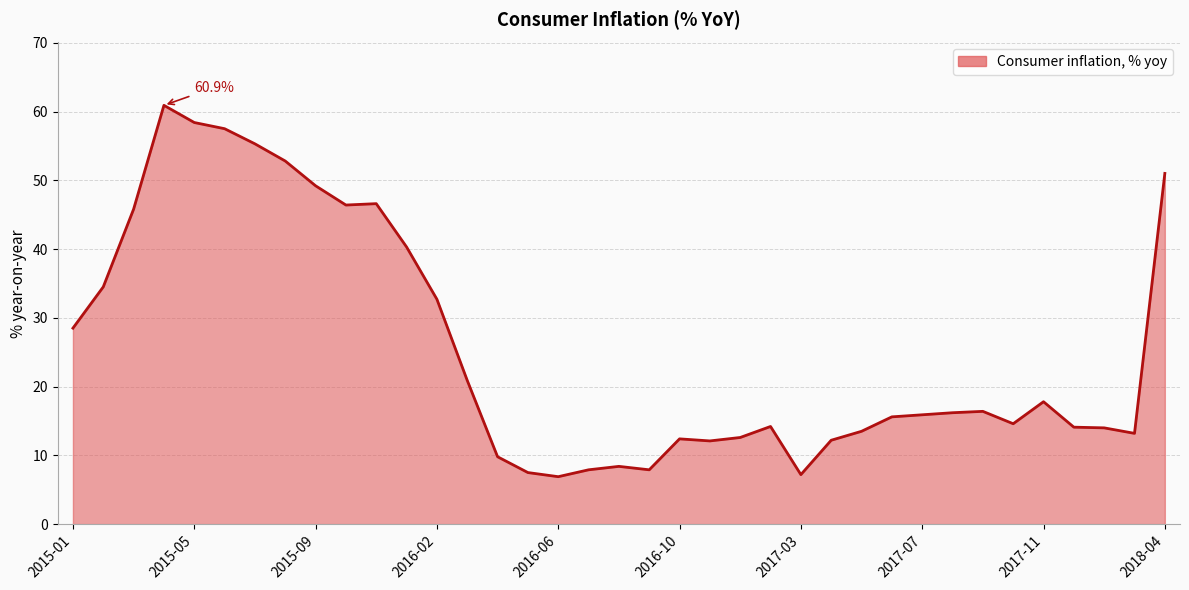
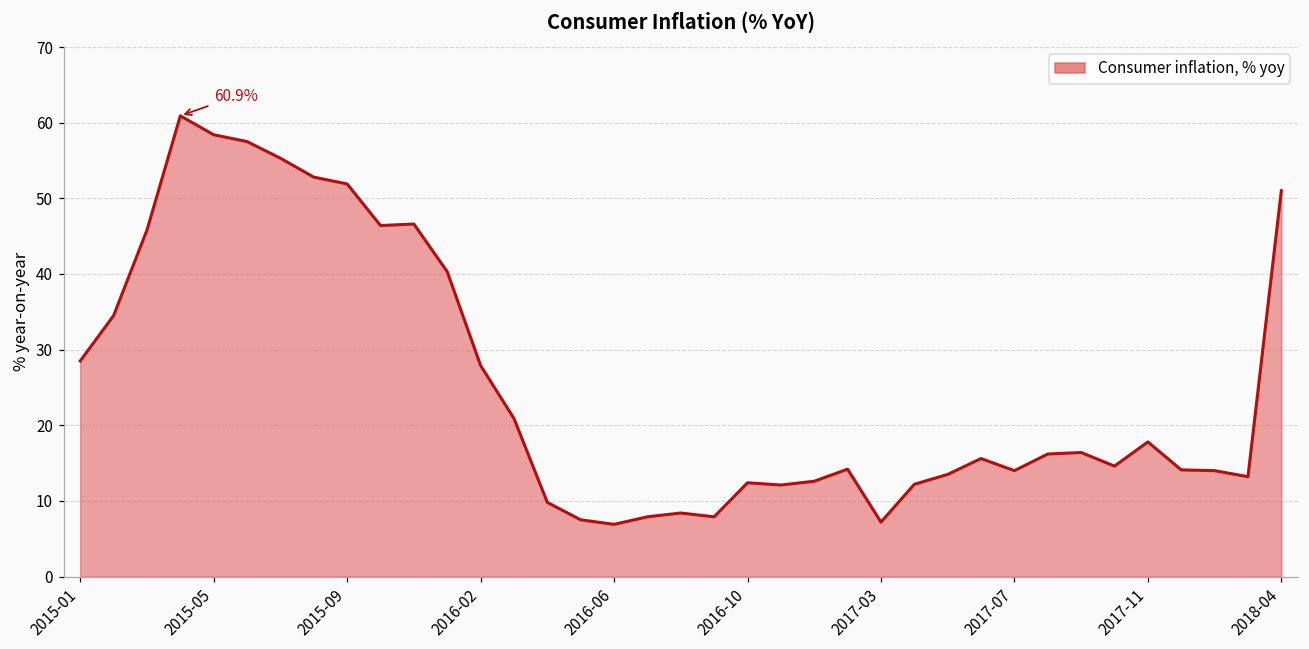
2015-09: 49 -> 52
2016-02: 33 -> 28
2017-07: 16 -> 14
